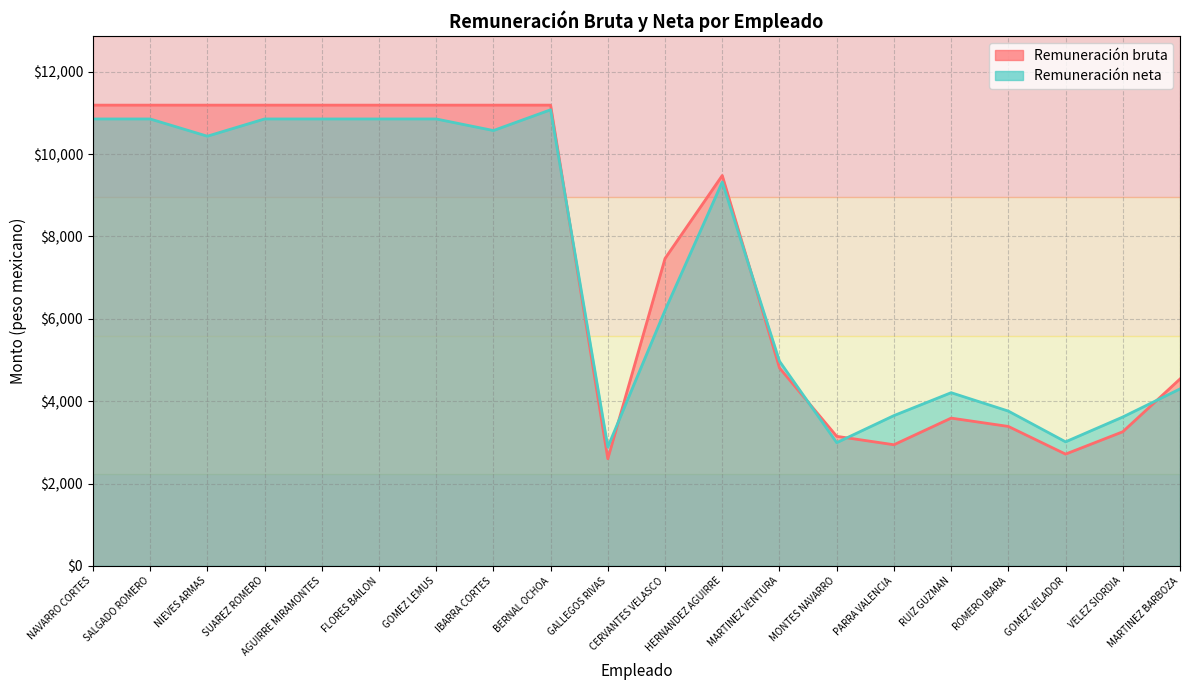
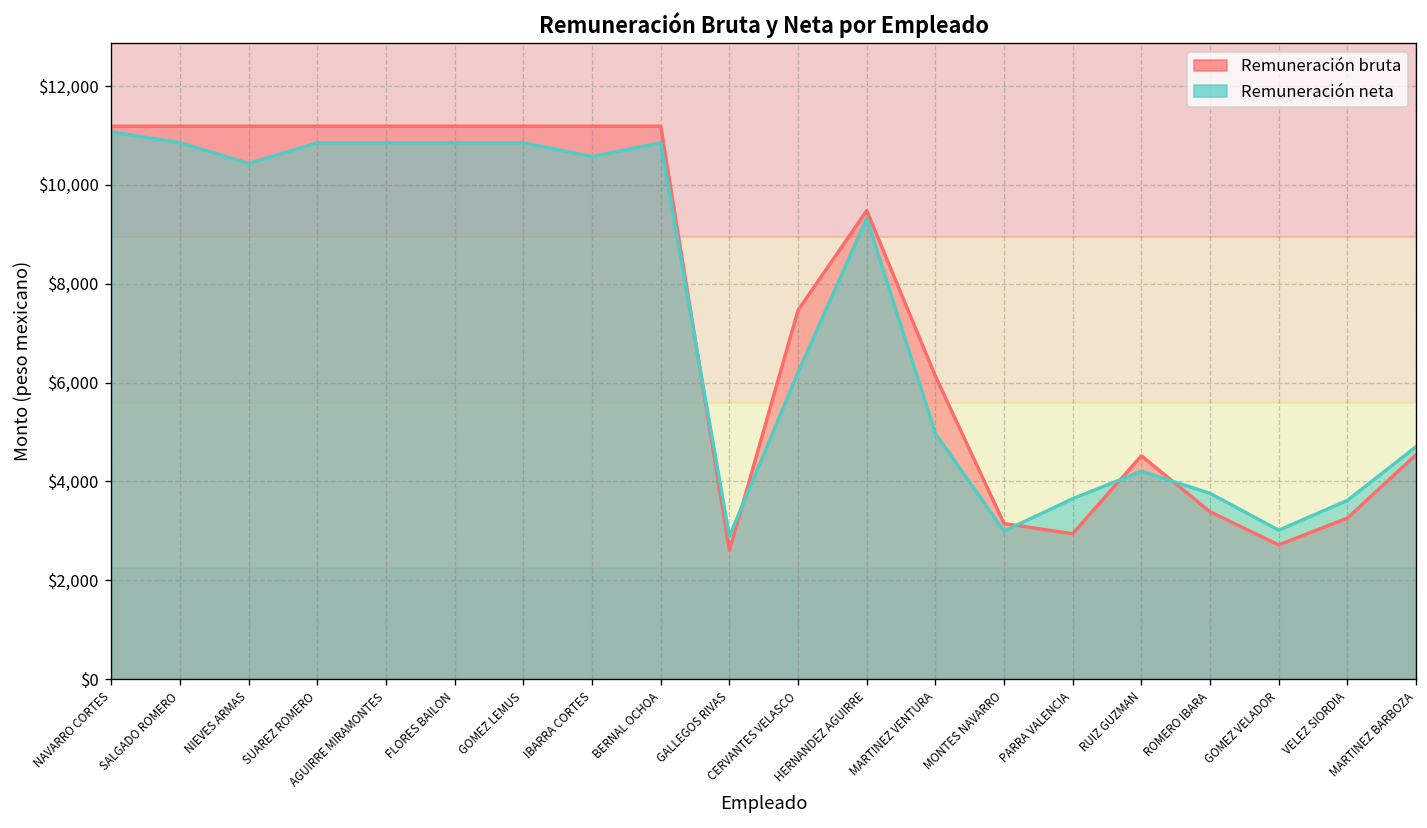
Remuneración neta, NAVARRO CORTES: $10,900 -> $11,100
Remuneración neta, BERNAL OCHOA: $11,100 -> $10,900
Remuneración bruta, MARTINEZ VENTURA: $4,800 -> $6,100
Remuneración bruta, RUIZ GUZMAN: $3,600 -> $4,500
Remuneración neta, MARTINEZ BARBOZA: $4,300 -> $4,700
